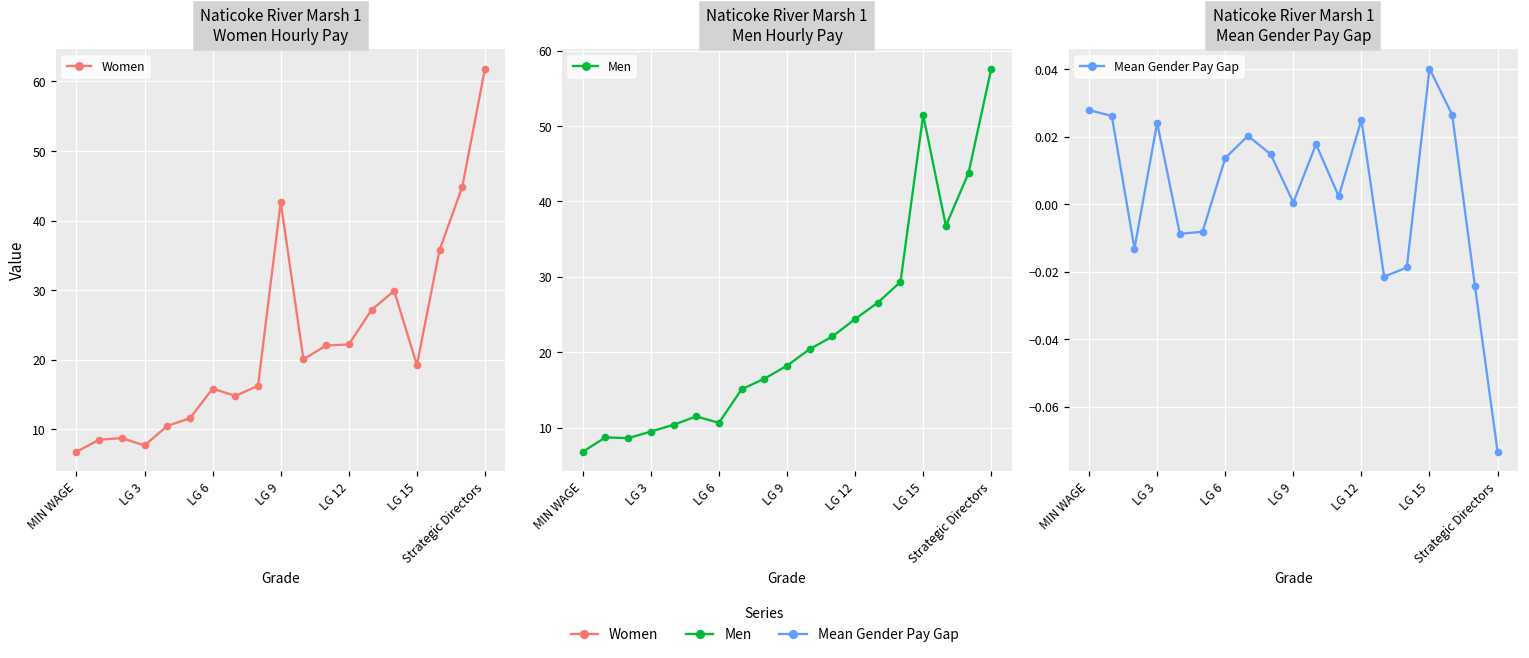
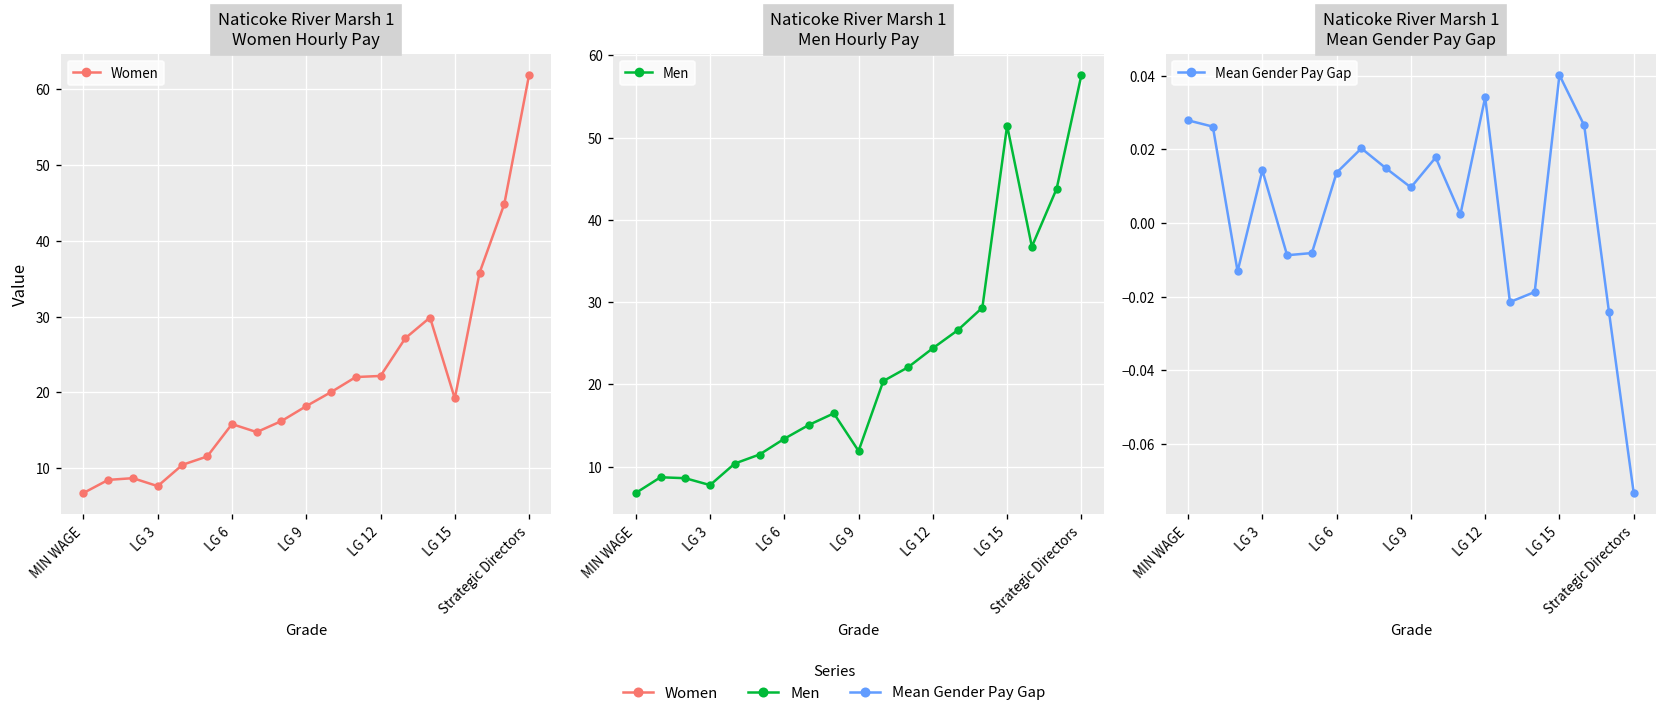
Naticoke River Marsh 1 Women Hourly Pay, LG 9: 43 -> 18
Naticoke River Marsh 1 Men Hourly Pay, LG 3: 9 -> 8
Naticoke River Marsh 1 Men Hourly Pay, LG 6: 11 -> 13
Naticoke River Marsh 1 Men Hourly Pay, LG 9: 18 -> 12
Naticoke River Marsh 1 Mean Gender Pay Gap, LG 3: 0.024 -> 0.014
Naticoke River Marsh 1 Mean Gender Pay Gap, LG 9: 0.000 -> 0.010
Naticoke River Marsh 1 Mean Gender Pay Gap, LG 12: 0.025 -> 0.034
